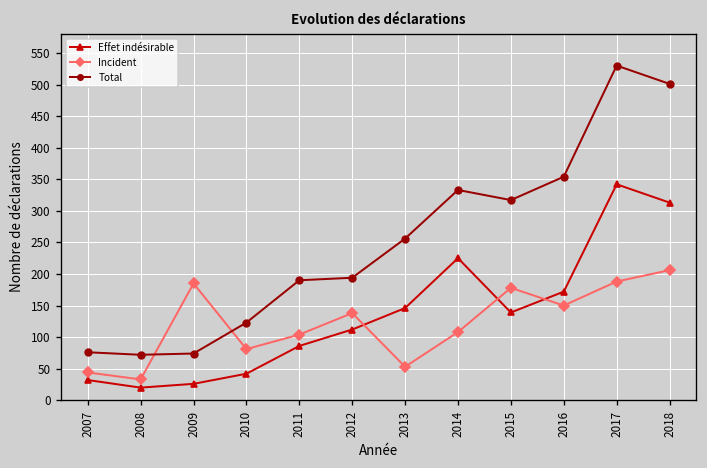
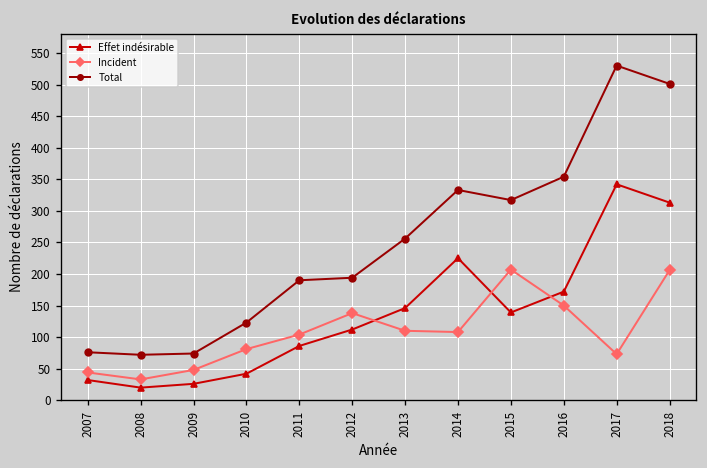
Incident, 2009: 190 -> 50
Incident, 2013: 50 -> 110
Incident, 2015: 180 -> 210
Incident, 2017: 190 -> 70
